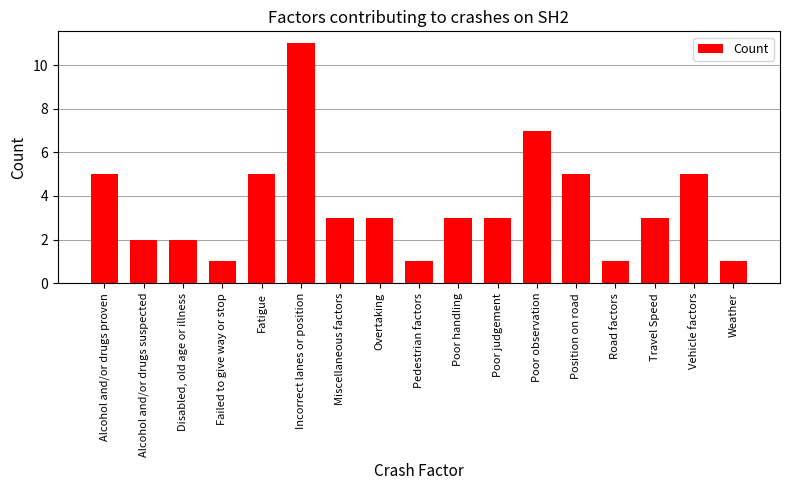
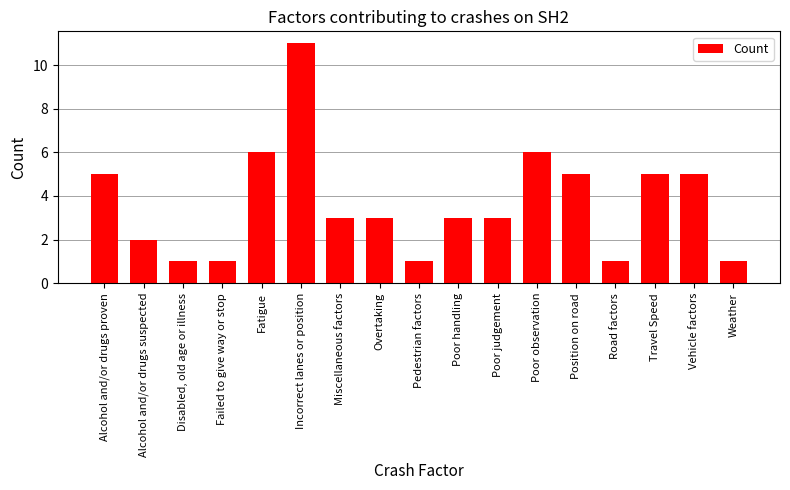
Disabled, old age or illness: 2 -> 1
Fatigue: 5 -> 6
Poor observation: 7 -> 6
Travel Speed: 3 -> 5
